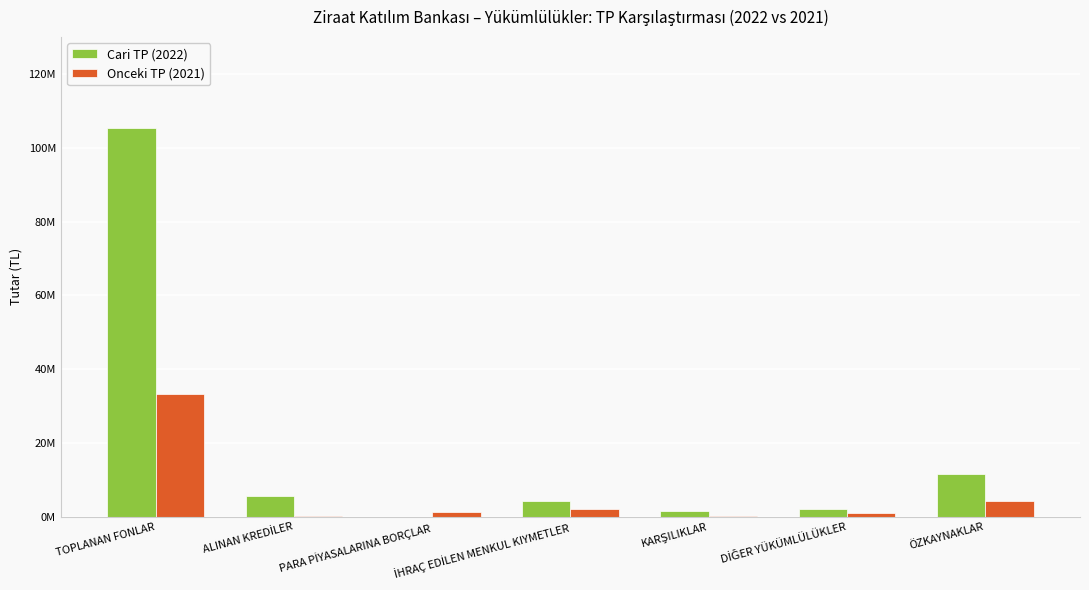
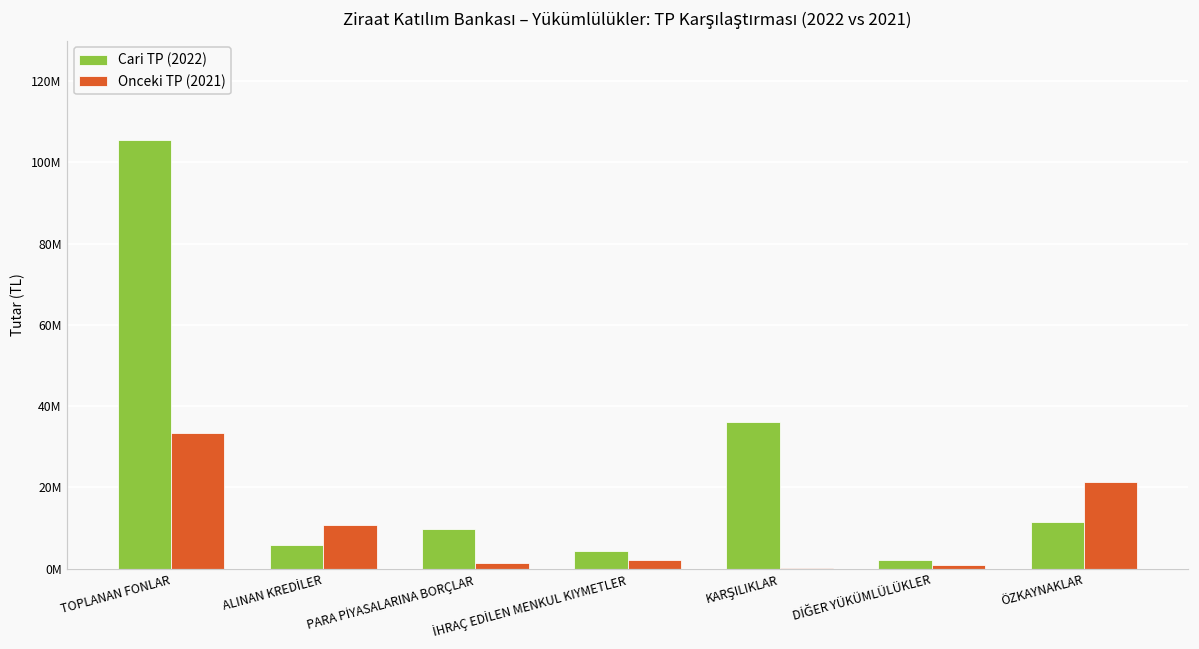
Onceki TP (2021), ALINAN KREDİLER: 0 -> 11000000
Cari TP (2022), PARA PİYASALARINA BORÇLAR: 0 -> 10000000
Cari TP (2022), KARŞILIKLAR: 2000000 -> 36000000
Onceki TP (2021), ÖZKAYNAKLAR: 4000000 -> 21000000
